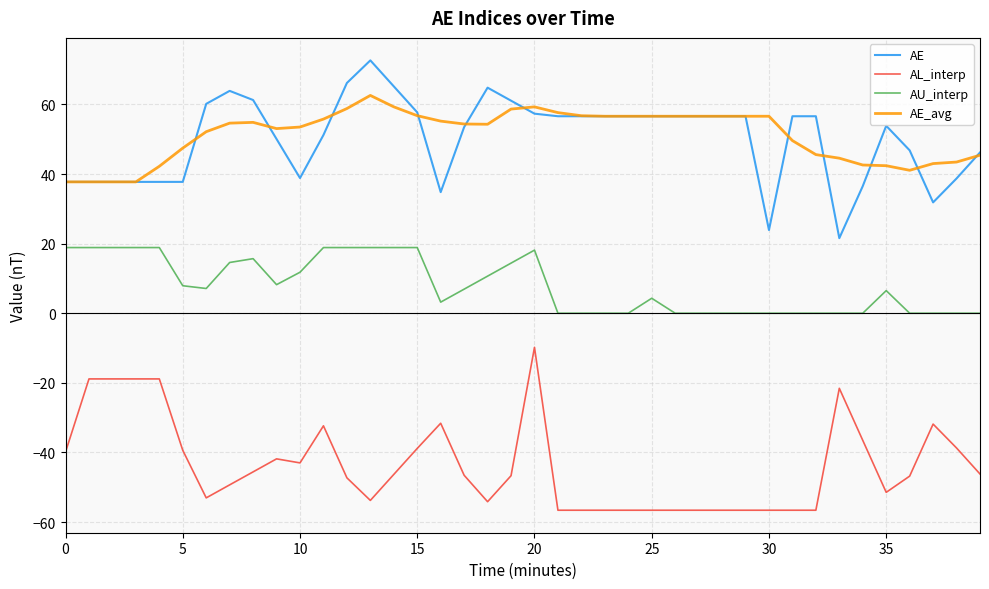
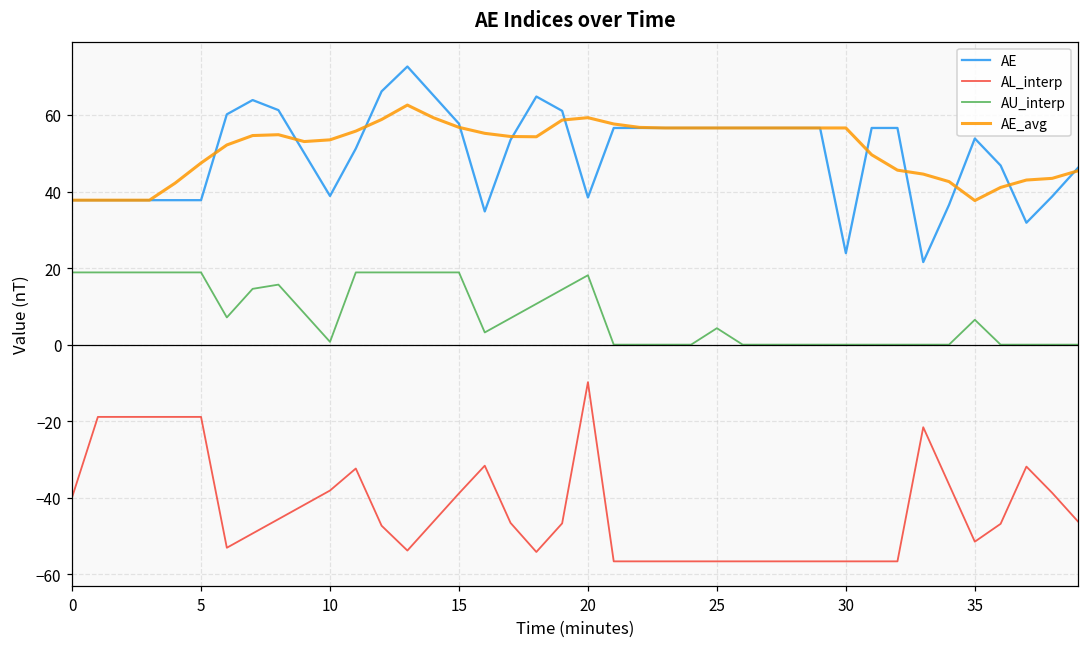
AL_interp, 5: -39 -> -19
AU_interp, 5: 8 -> 19
AL_interp, 10: -43 -> -38
AU_interp, 10: 12 -> 1
AE, 20: 57 -> 38
AE_avg, 35: 42 -> 38
